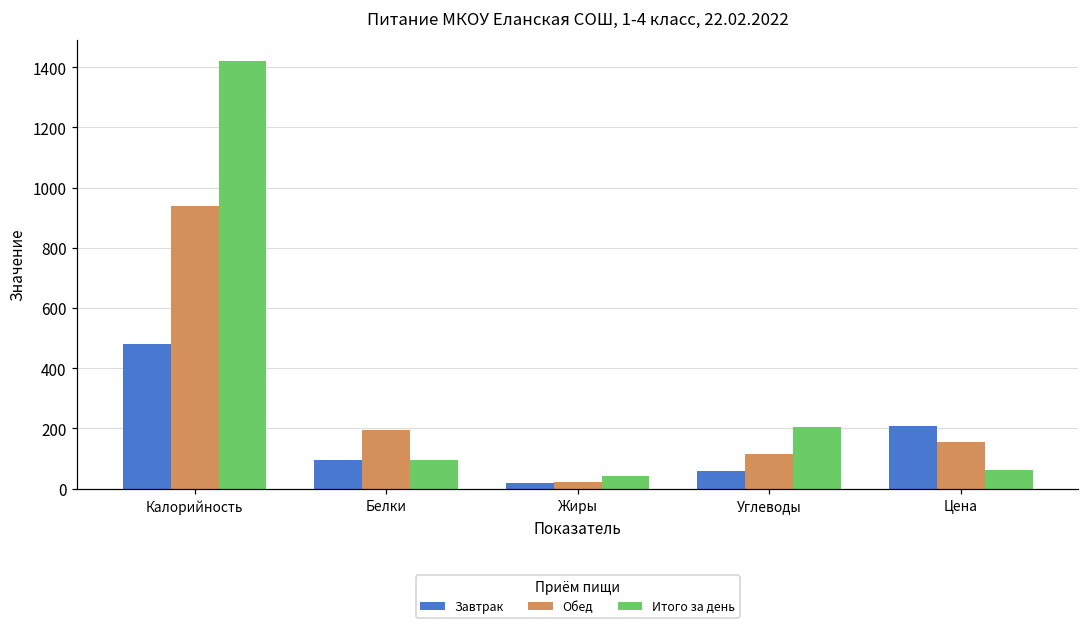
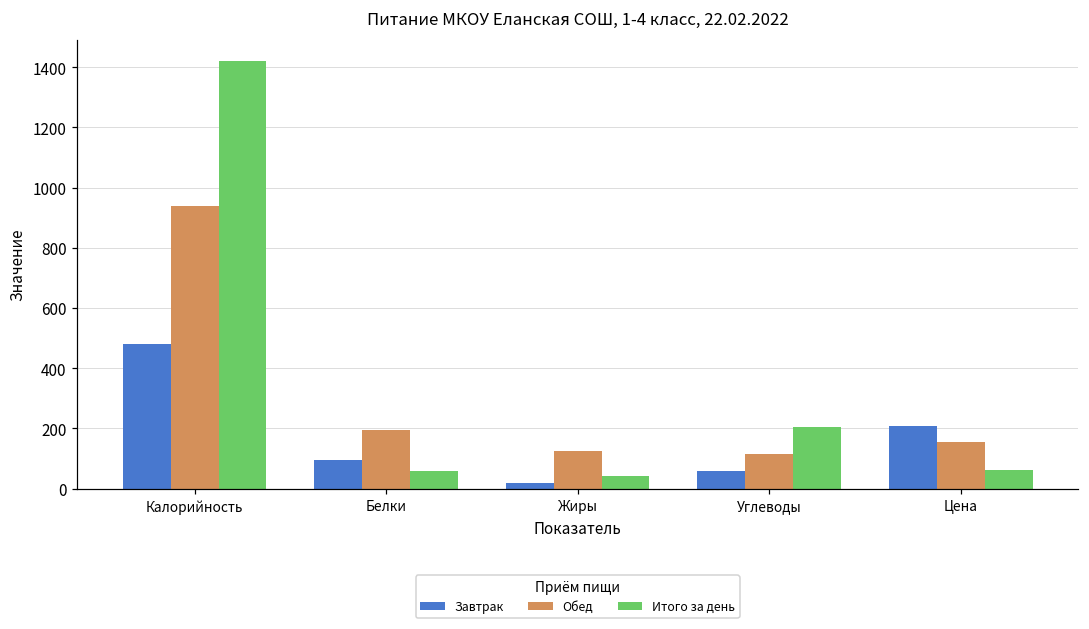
Итого за день, Белки: 100 -> 60
Обед, Жиры: 20 -> 120
